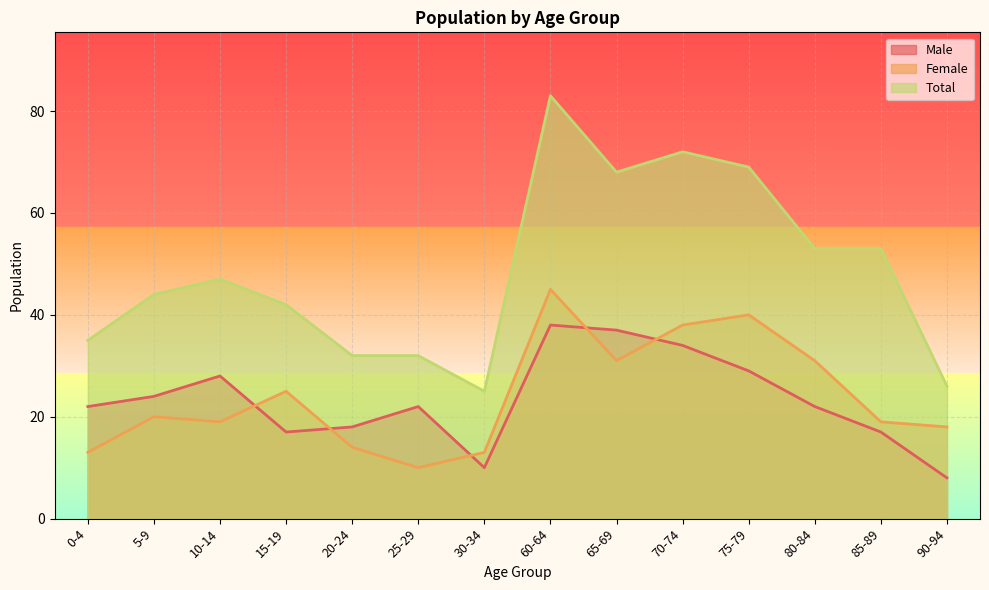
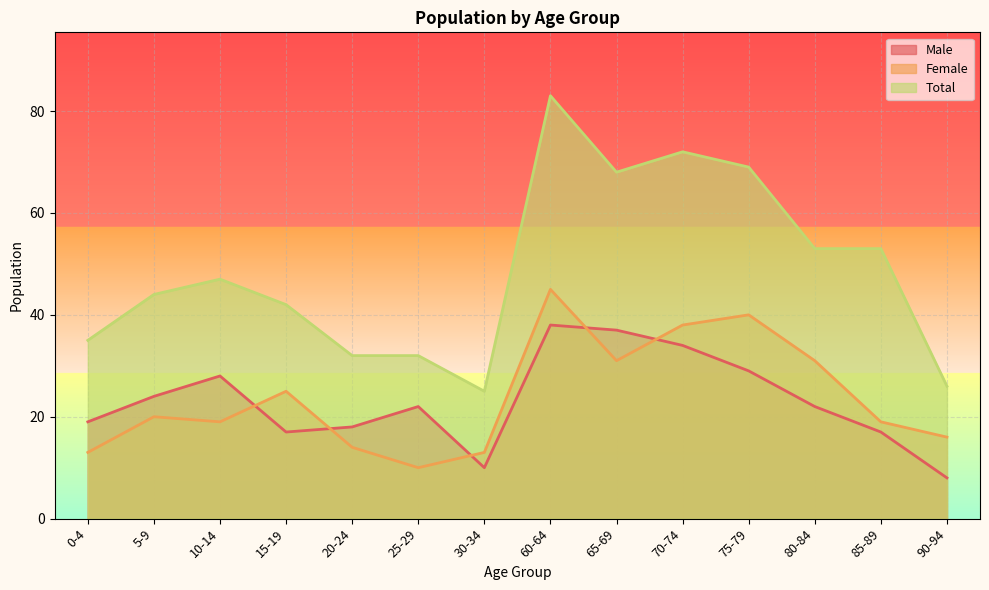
Male, 0-4: 22 -> 19
Female, 90-94: 18 -> 16
